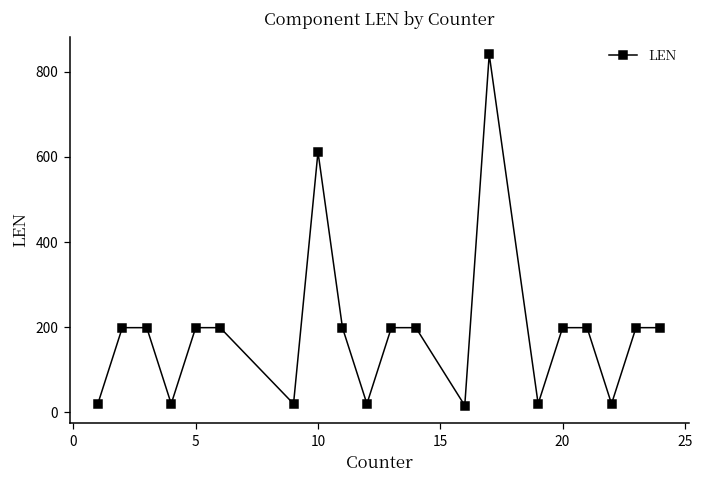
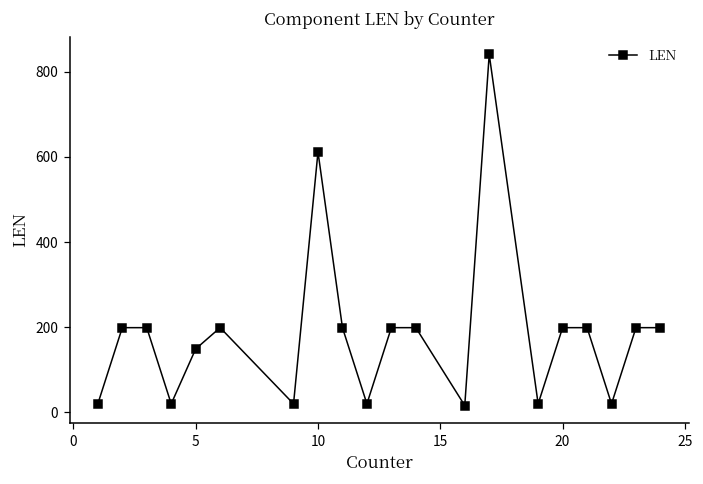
5: 200 -> 150
